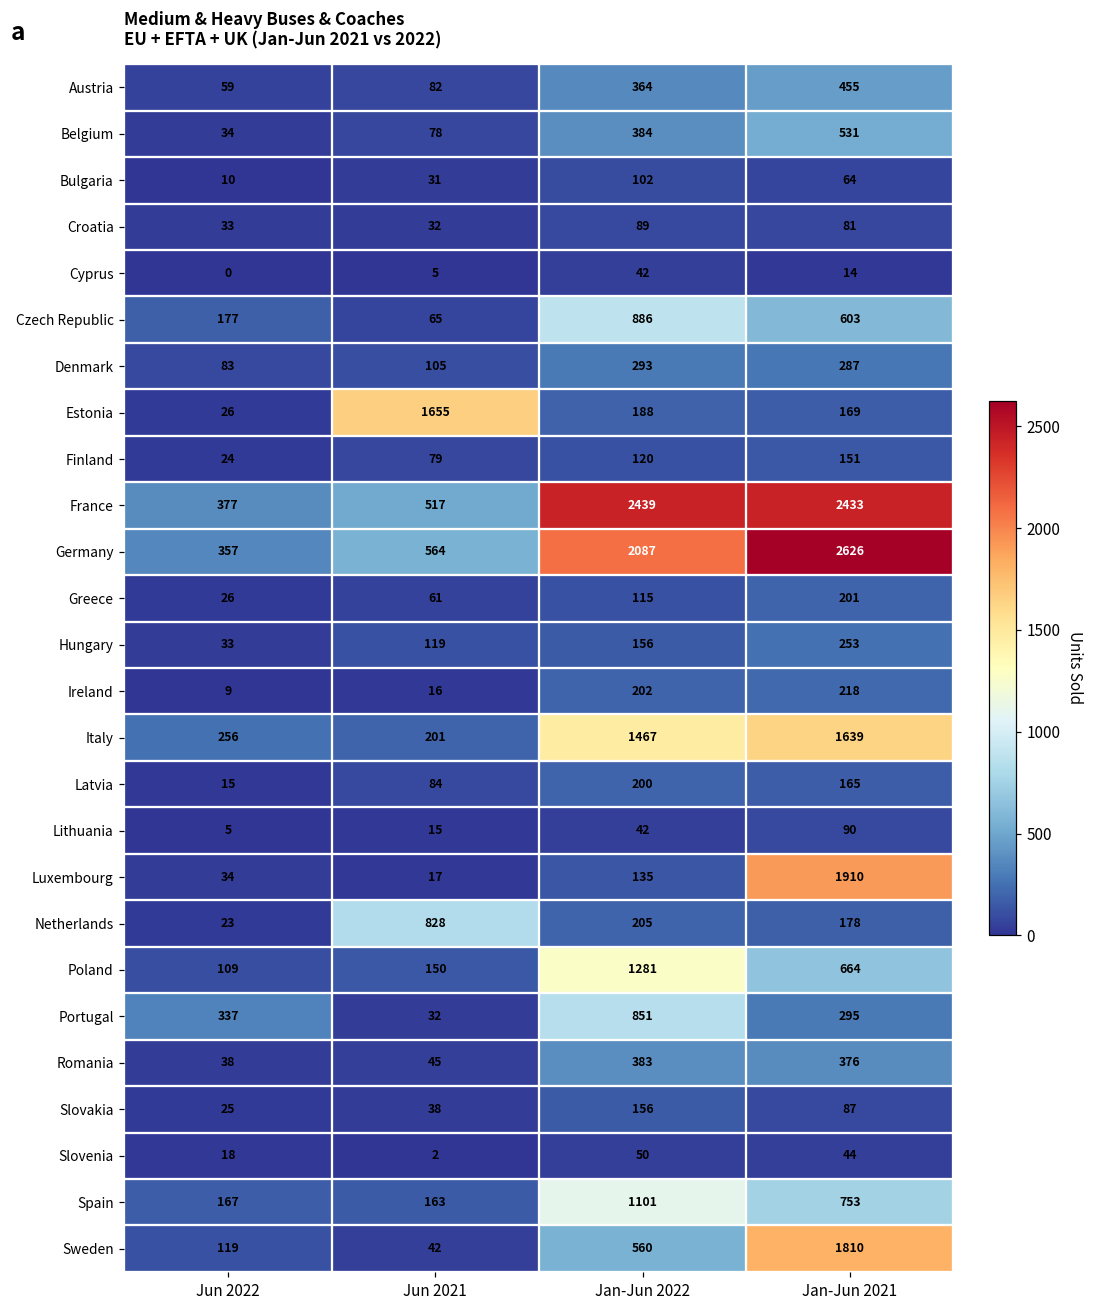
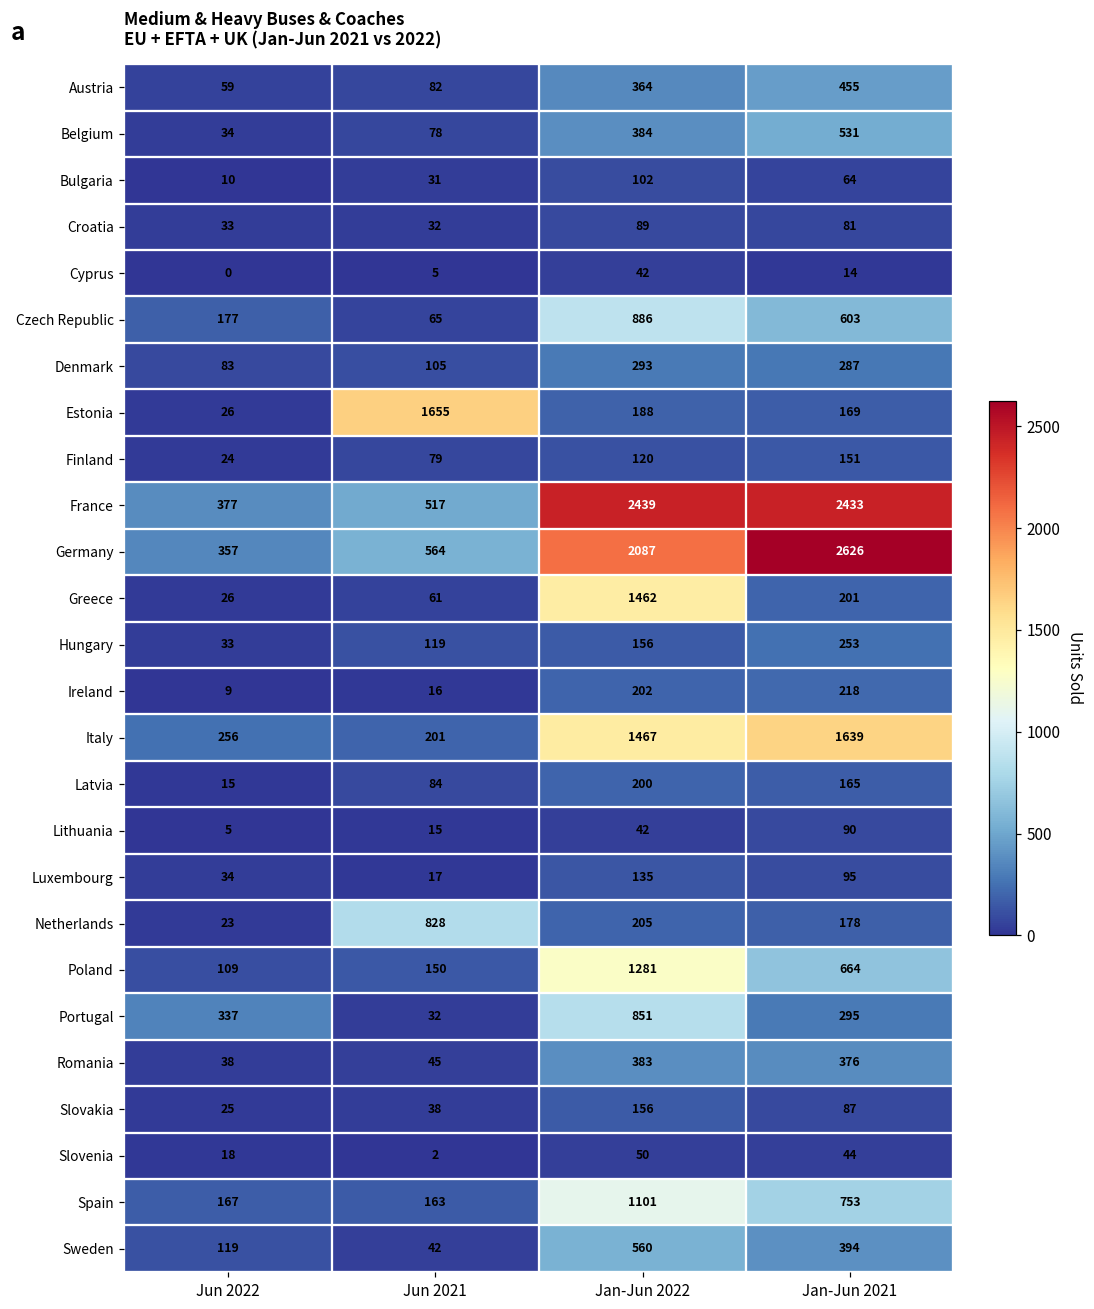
Greece, Jan-Jun 2022: 115 -> 1462
Luxembourg, Jan-Jun 2021: 1910 -> 95
Sweden, Jan-Jun 2021: 1810 -> 394
